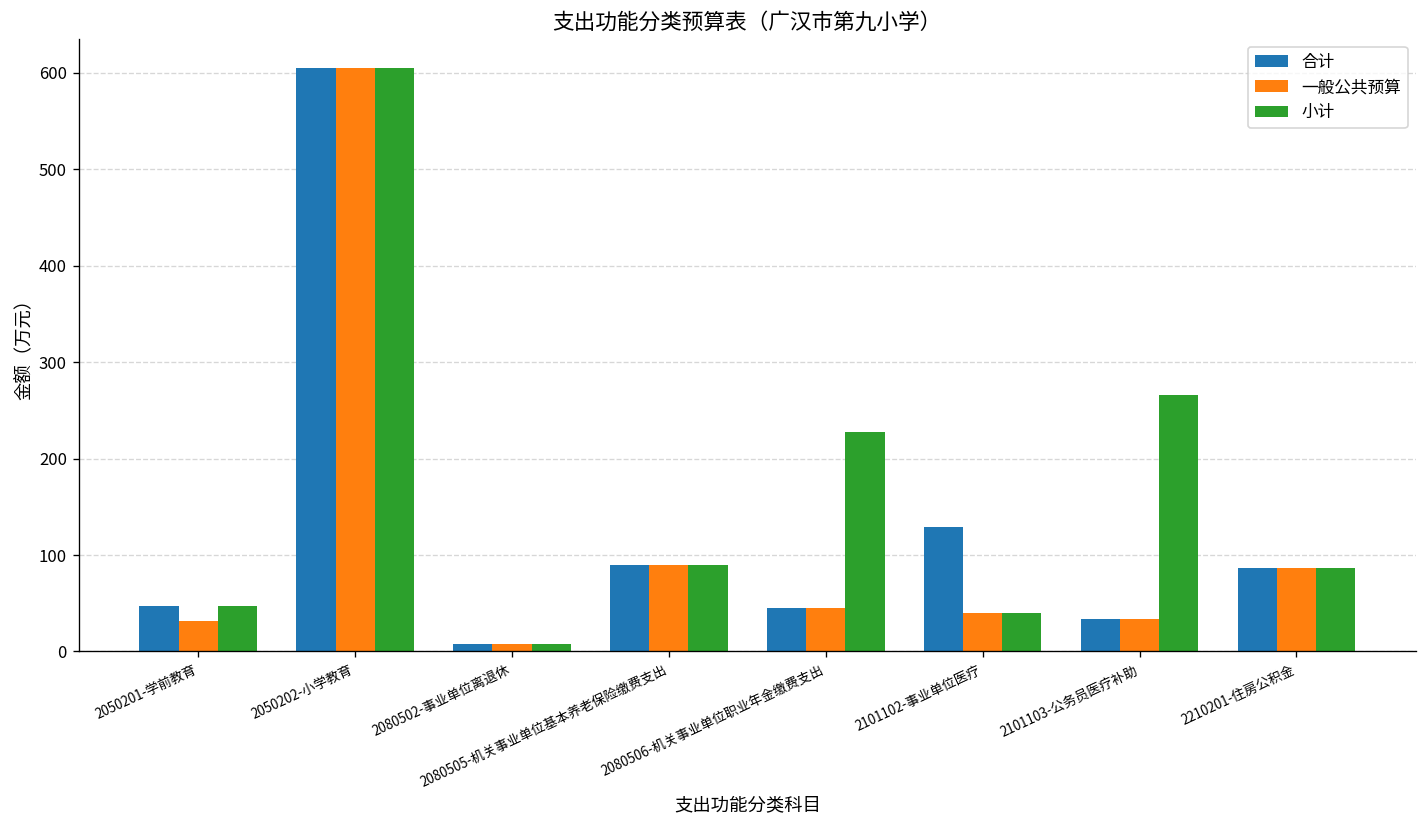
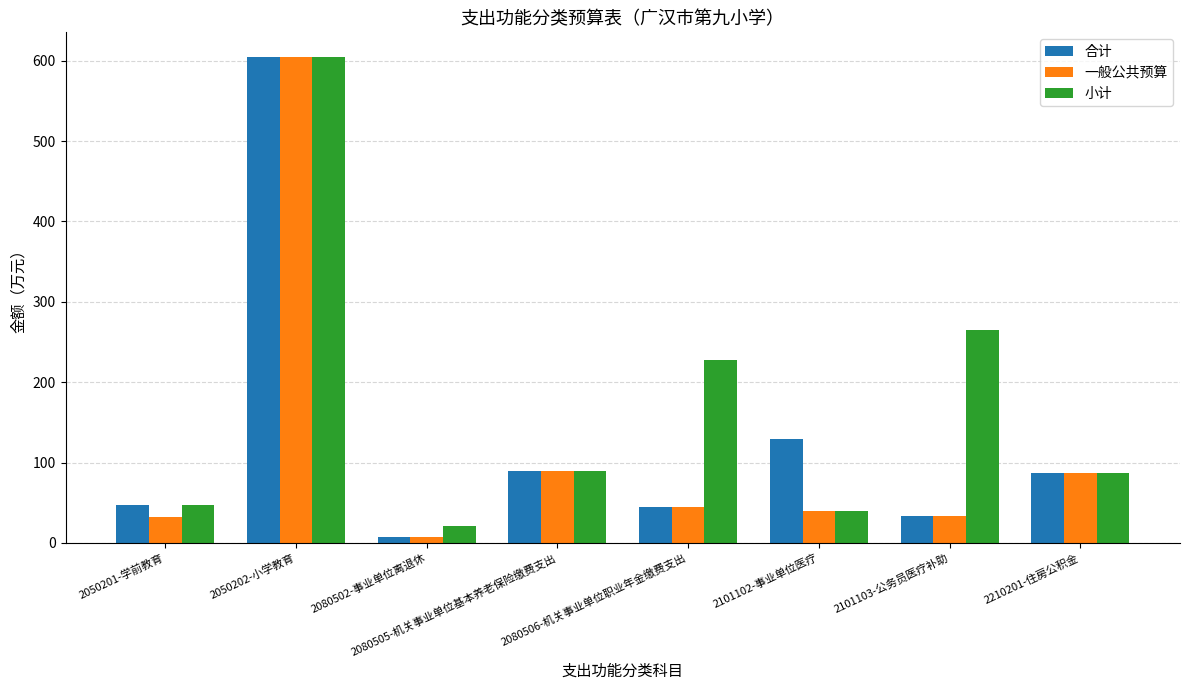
小计, 2080502-事业单位离退休: 10 -> 20
